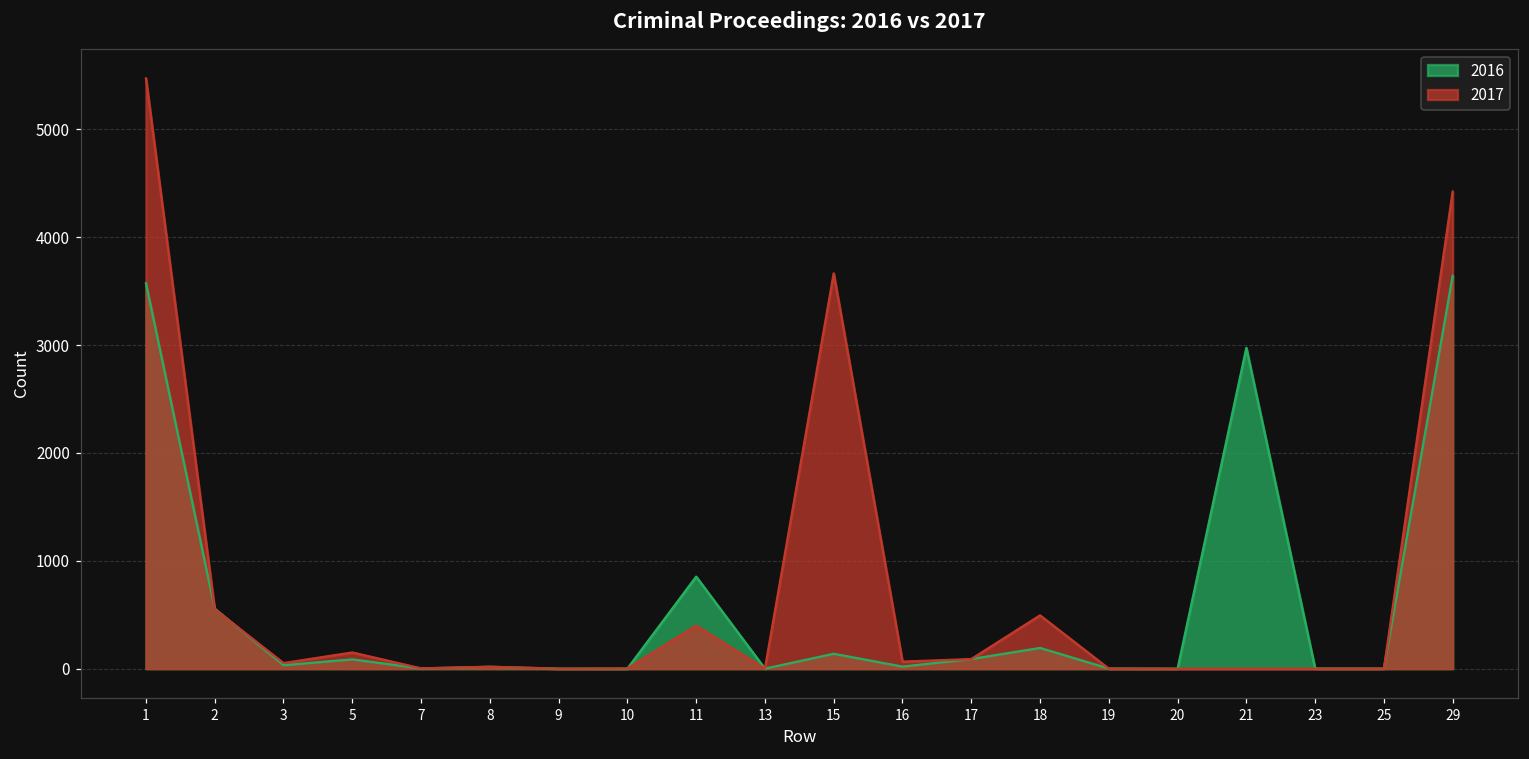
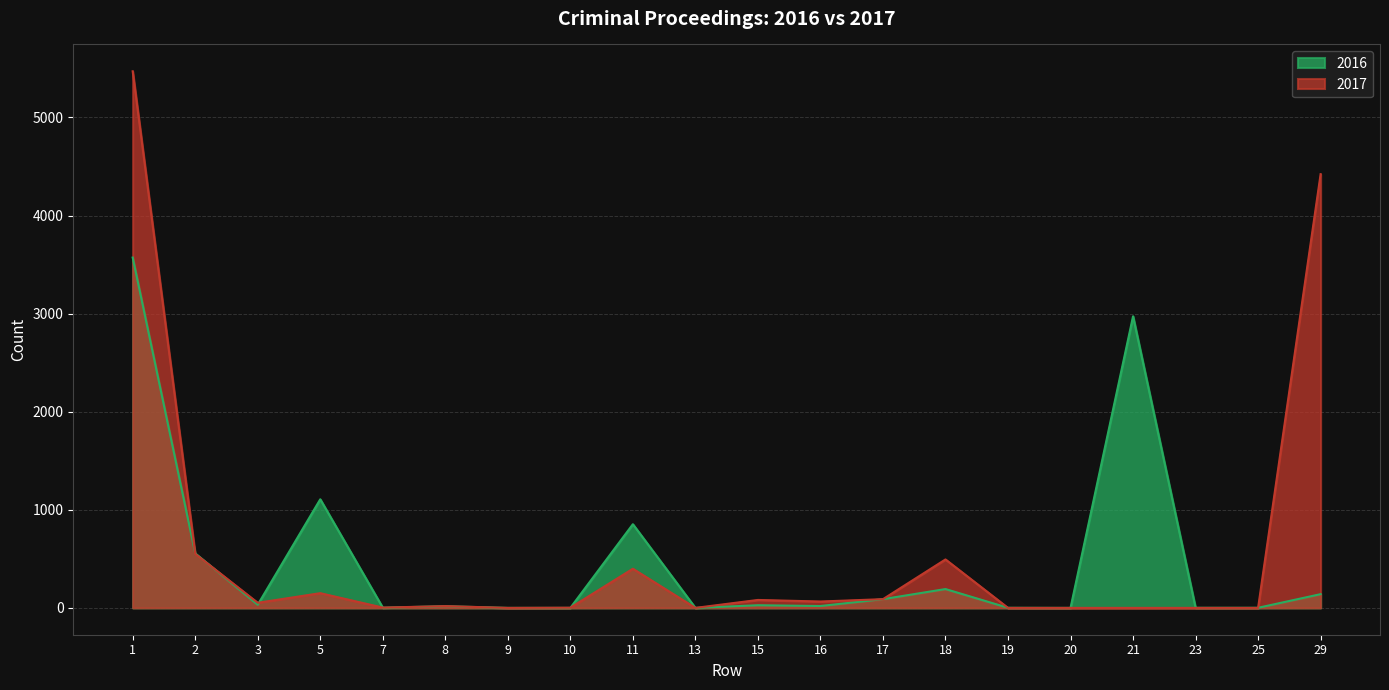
2016, 5: 100 -> 1100
2016, 15: 100 -> 0
2017, 15: 3700 -> 100
2016, 29: 3600 -> 100
